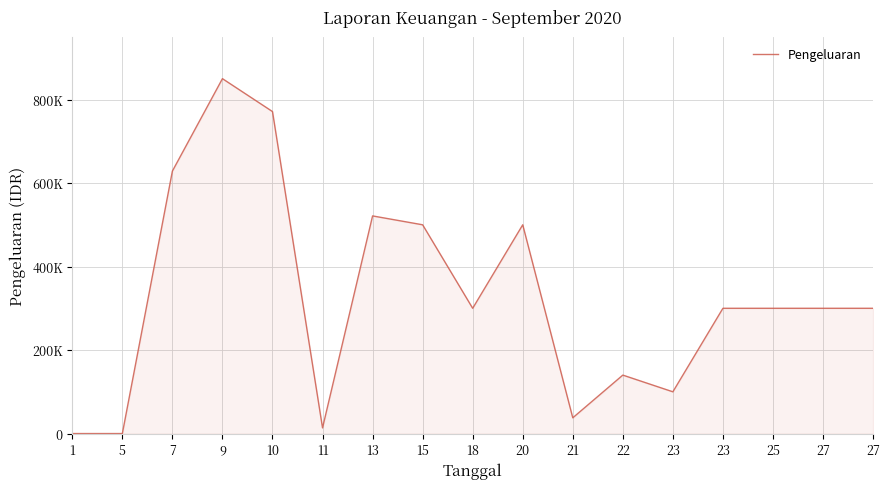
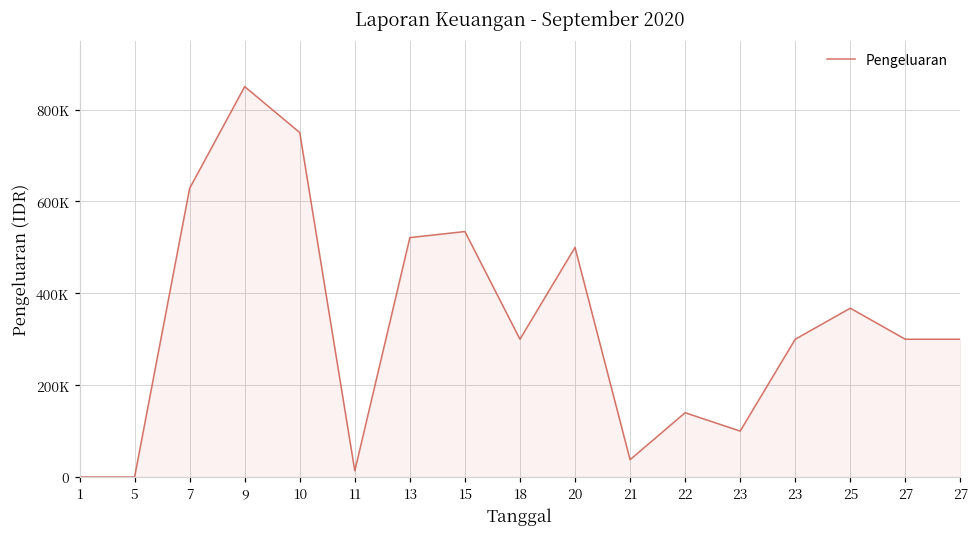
10: 770000 -> 750000
15: 500000 -> 530000
25: 300000 -> 370000
